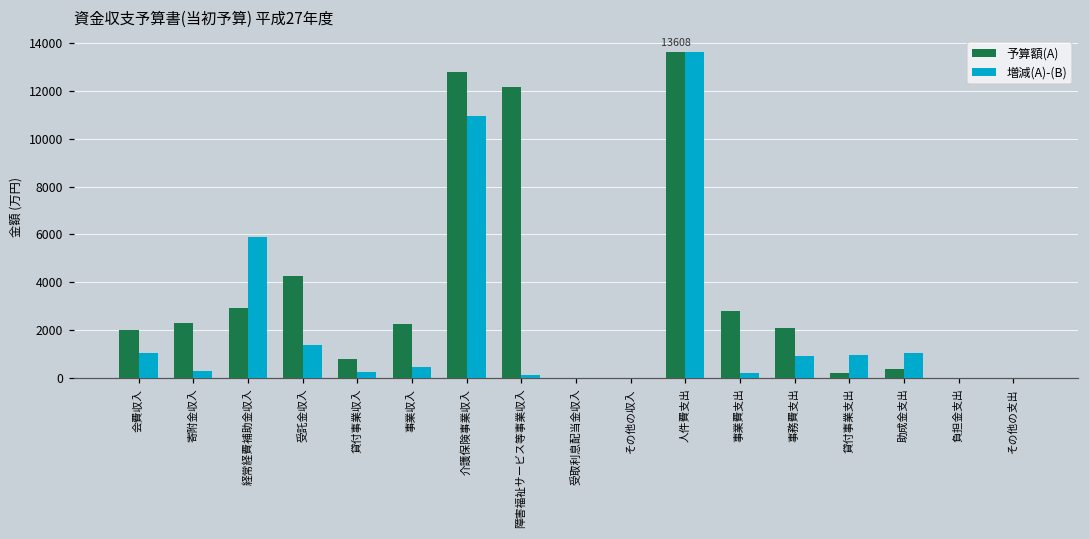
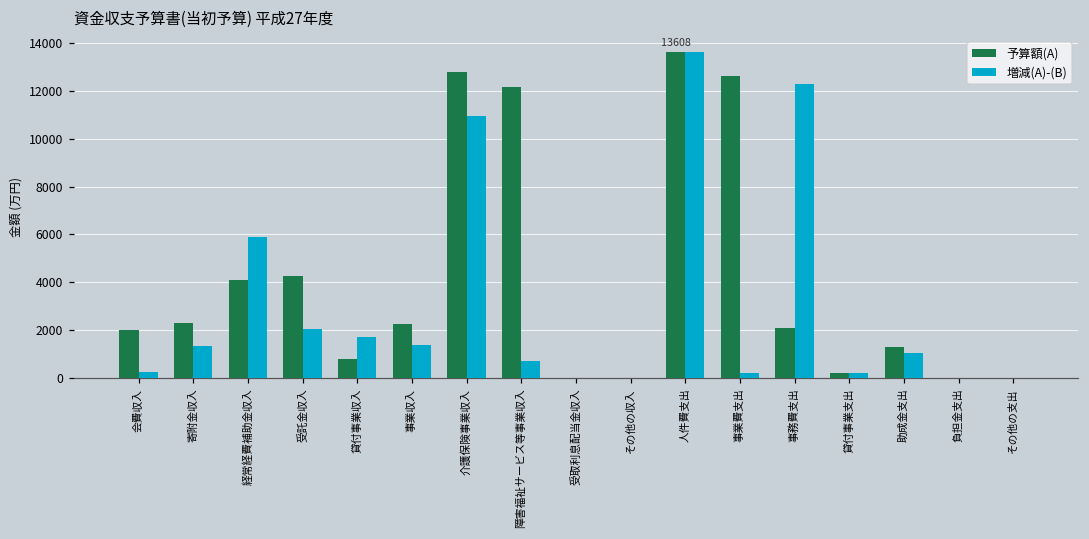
増減(A)-(B), 会費収入: 1000 -> 200
増減(A)-(B), 寄附金収入: 300 -> 1300
予算額(A), 経常経費補助金収入: 2900 -> 4100
増減(A)-(B), 受託金収入: 1400 -> 2000
増減(A)-(B), 貸付事業収入: 300 -> 1700
増減(A)-(B), 事業収入: 400 -> 1400
増減(A)-(B), 障害福祉サービス等事業収入: 100 -> 700
予算額(A), 事業費支出: 2800 -> 12600
増減(A)-(B), 事務費支出: 900 -> 12300
増減(A)-(B), 貸付事業支出: 1000 -> 200
予算額(A), 助成金支出: 400 -> 1300
